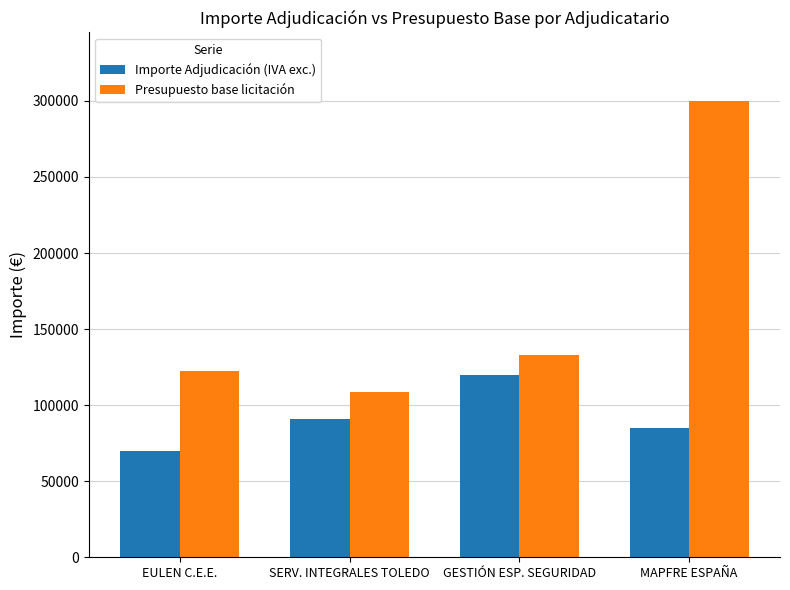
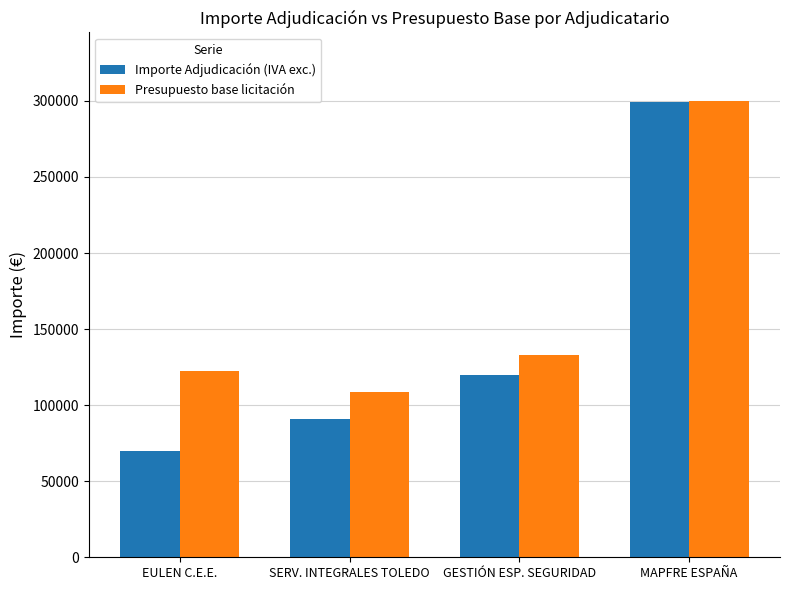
Importe Adjudicación (IVA exc.), MAPFRE ESPAÑA: 85000 -> 299000
